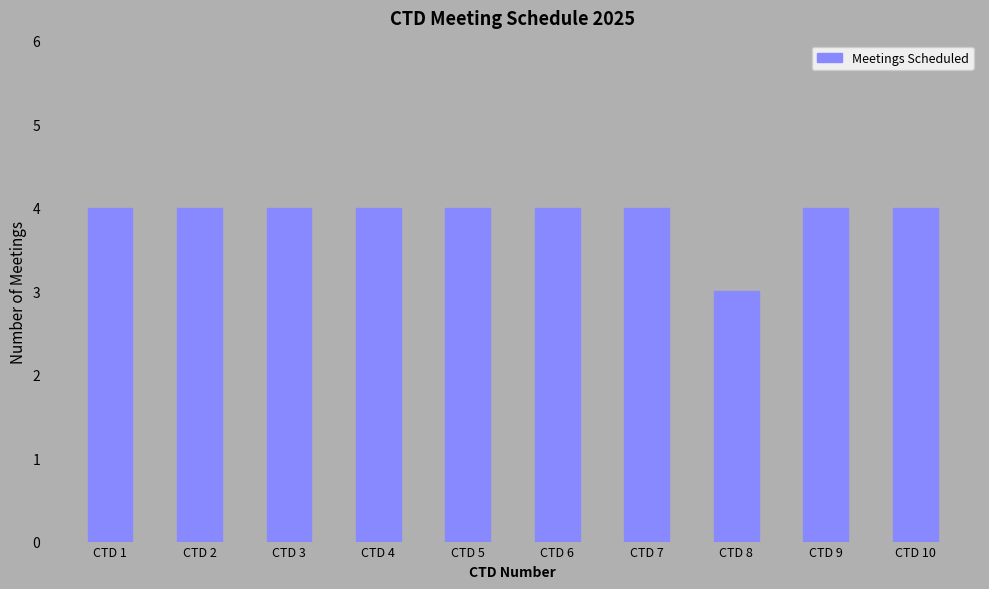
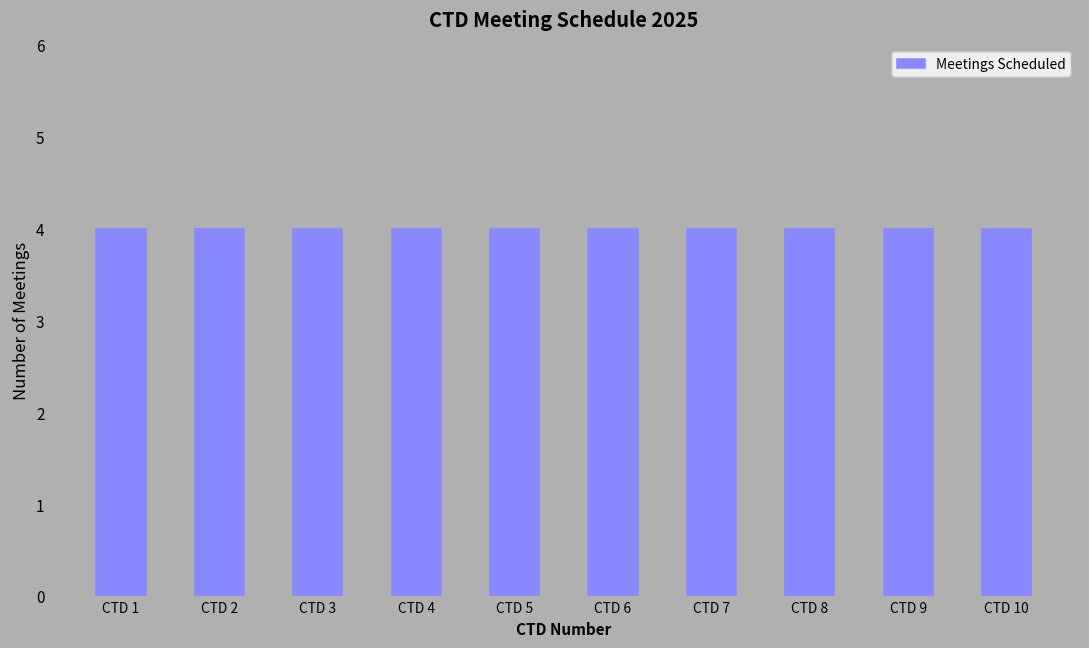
CTD 8: 3 -> 4
